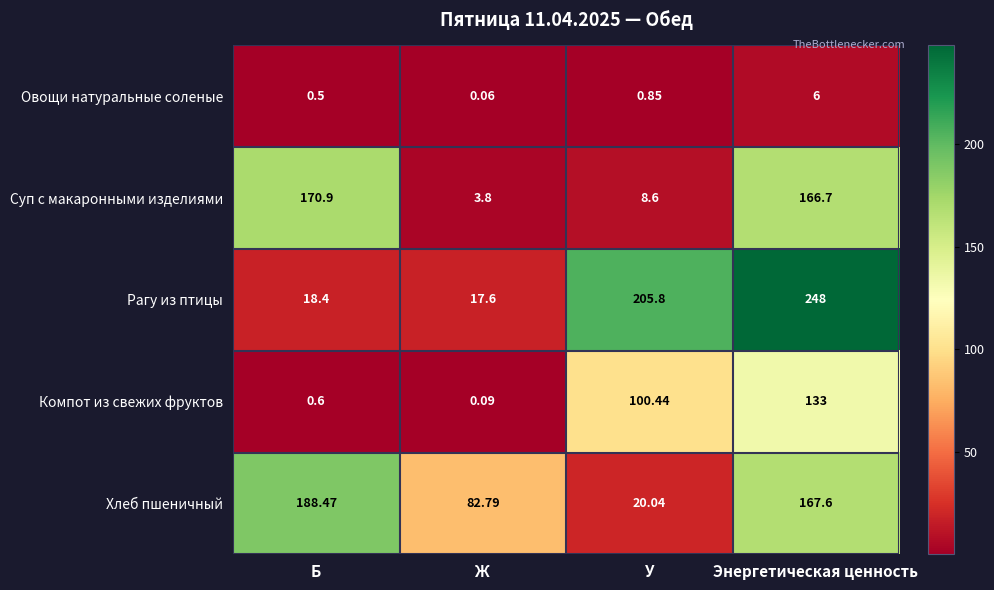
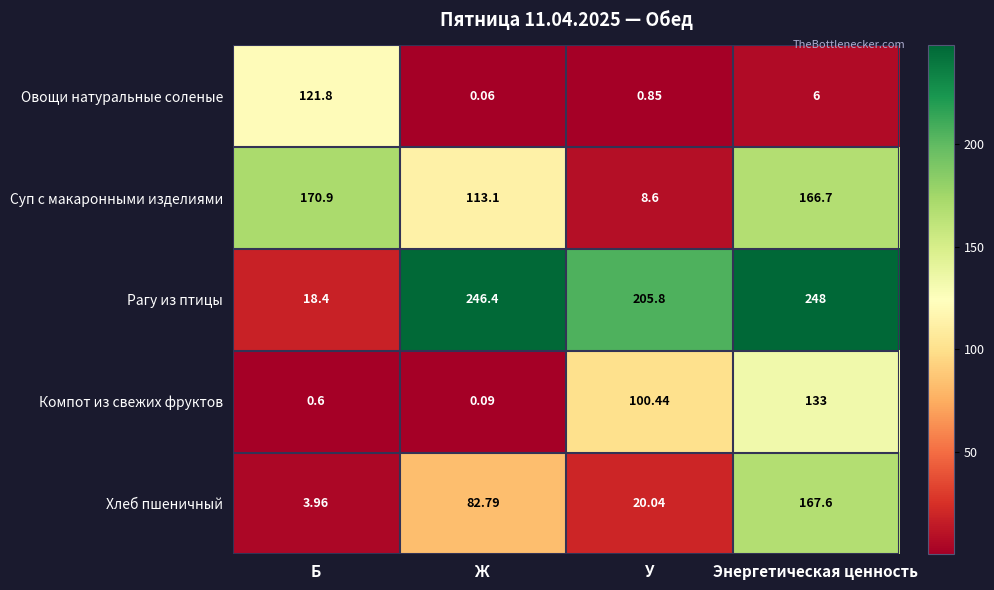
Овощи натуральные соленые, Б: 0.5 -> 121.8
Суп с макаронными изделиями, Ж: 3.8 -> 113.1
Рагу из птицы, Ж: 17.6 -> 246.4
Хлеб пшеничный, Б: 188.47 -> 3.96
